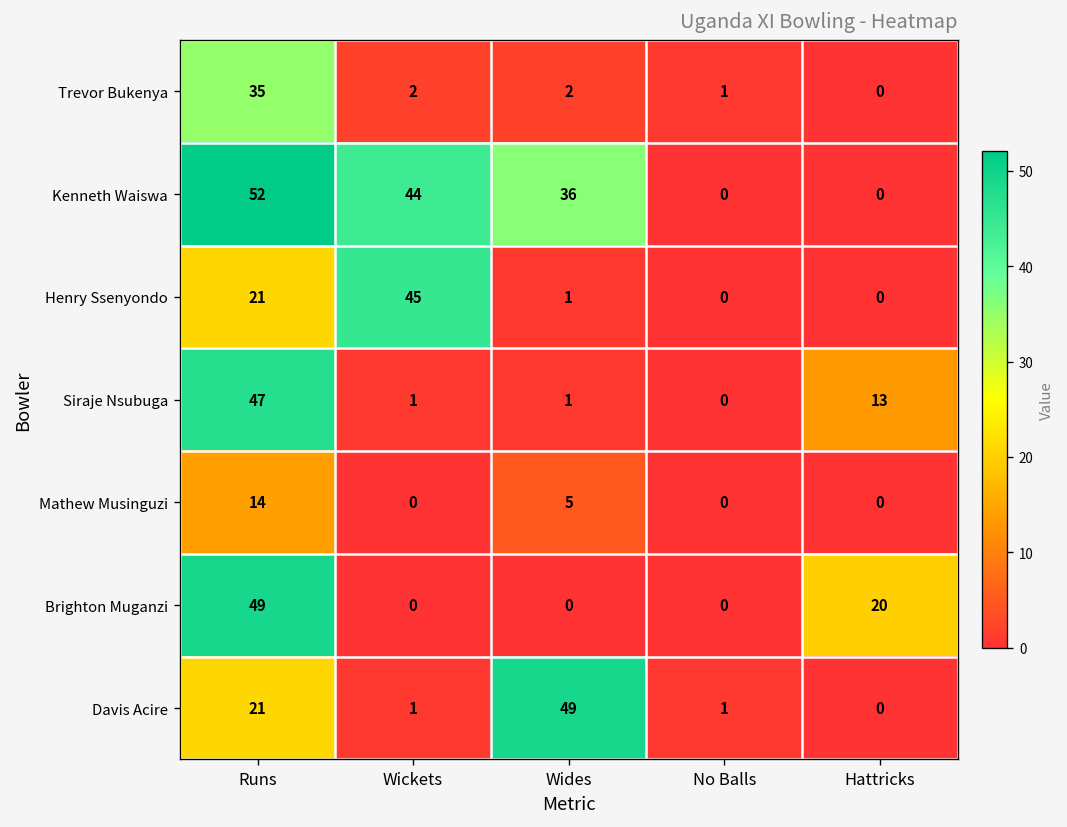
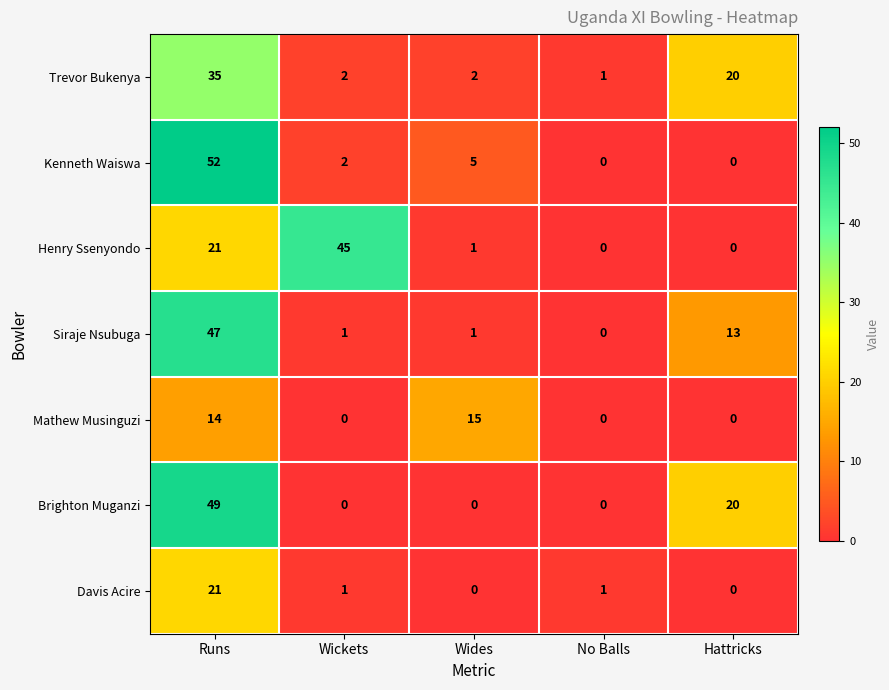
Trevor Bukenya, Hattricks: 0 -> 20
Kenneth Waiswa, Wickets: 44 -> 2
Kenneth Waiswa, Wides: 36 -> 5
Mathew Musinguzi, Wides: 5 -> 15
Davis Acire, Wides: 49 -> 0
